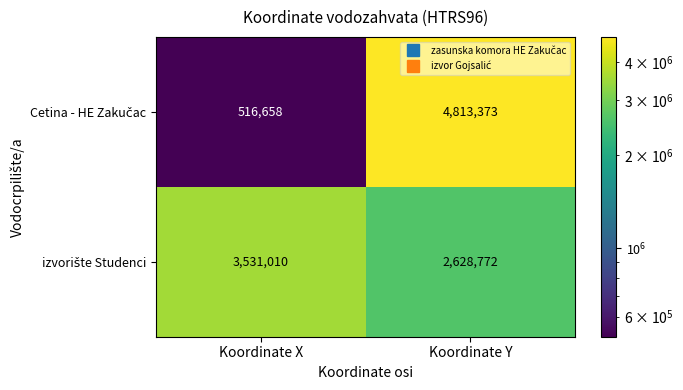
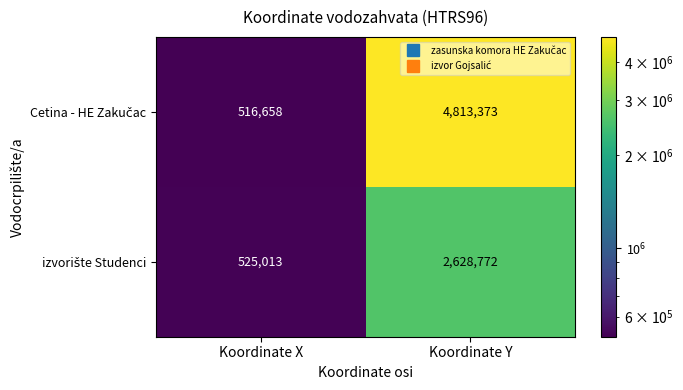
izvorište Studenci, Koordinate X: 3,531,010 -> 525,013
